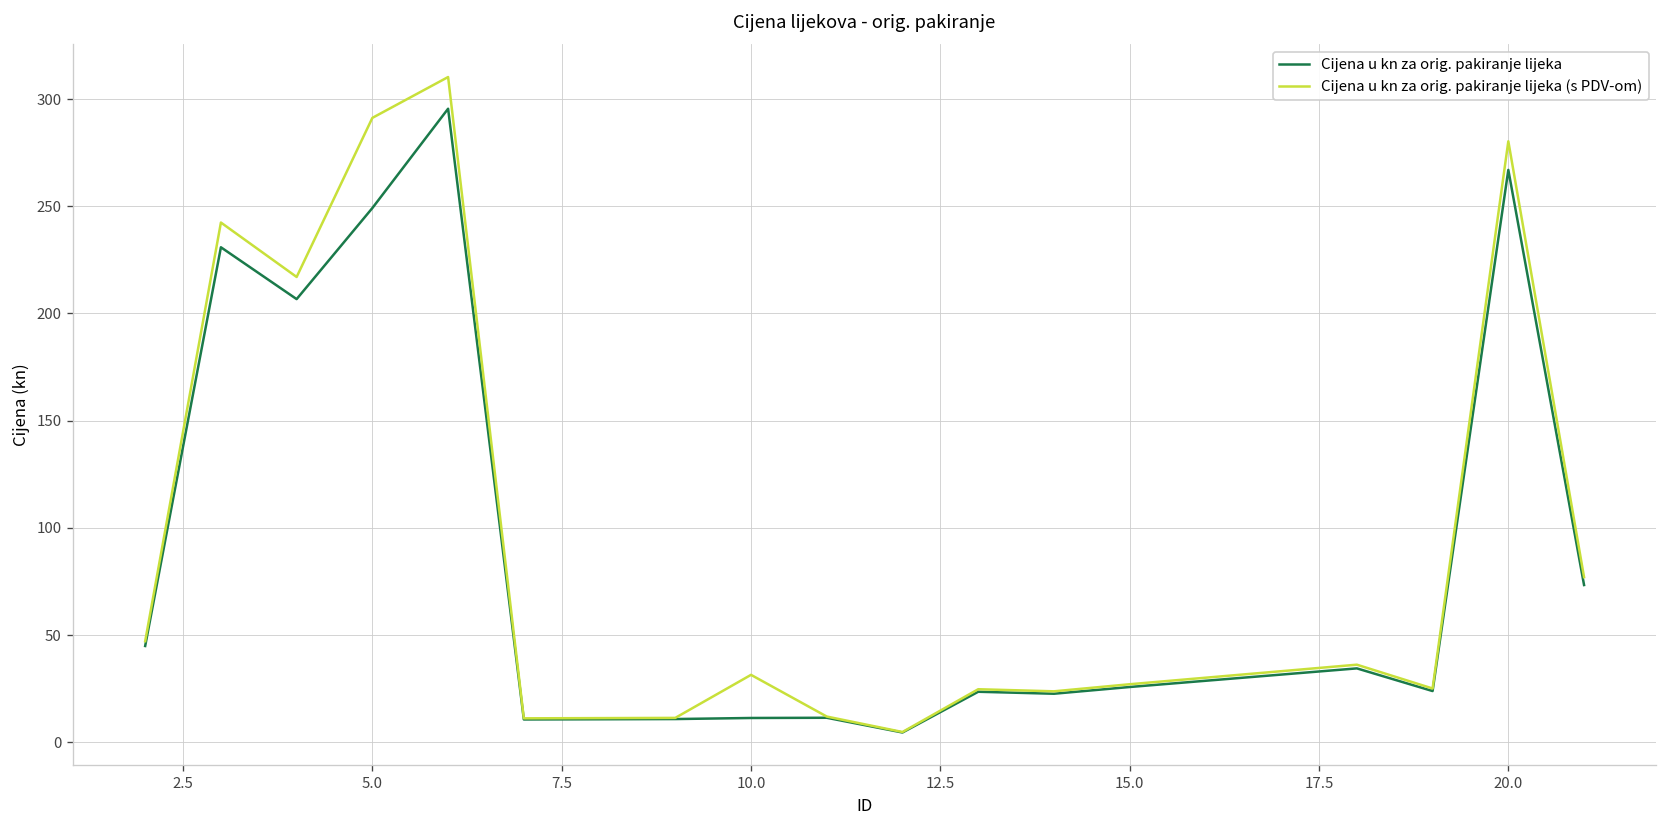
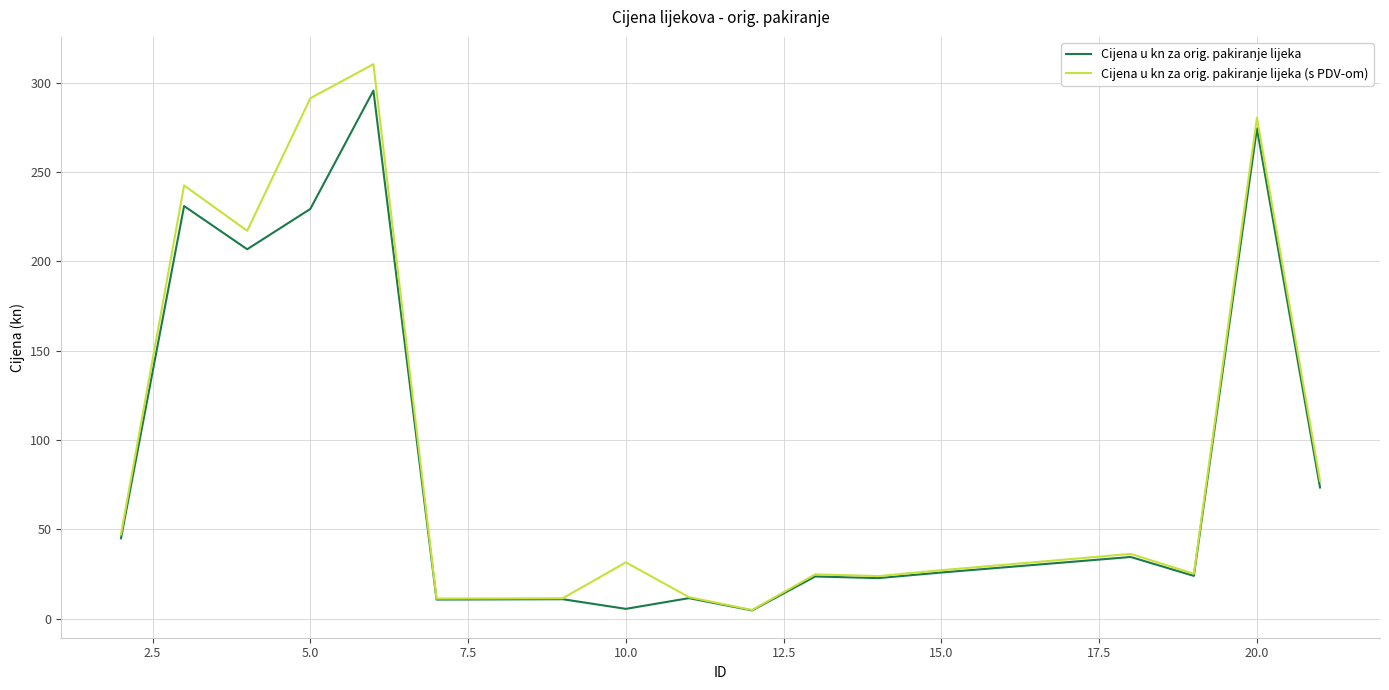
Cijena u kn za orig. pakiranje lijeka, 5.0: 249 -> 229
Cijena u kn za orig. pakiranje lijeka, 10.0: 11 -> 5
Cijena u kn za orig. pakiranje lijeka, 20.0: 267 -> 274
